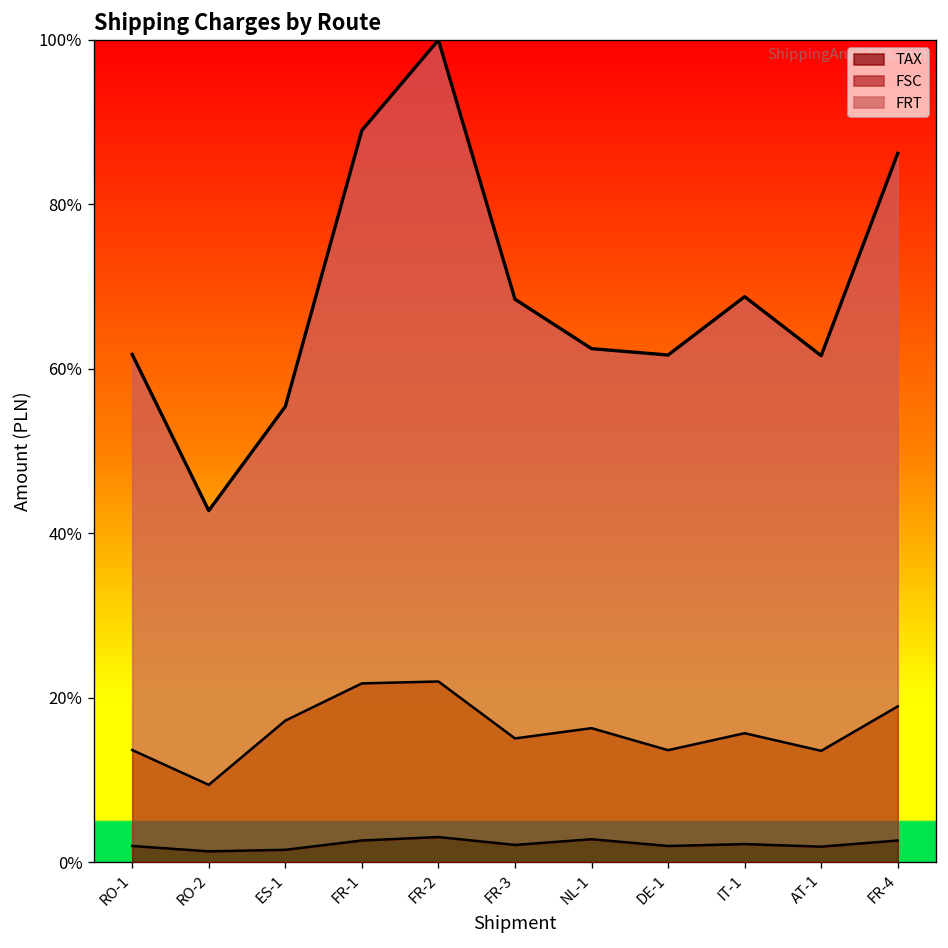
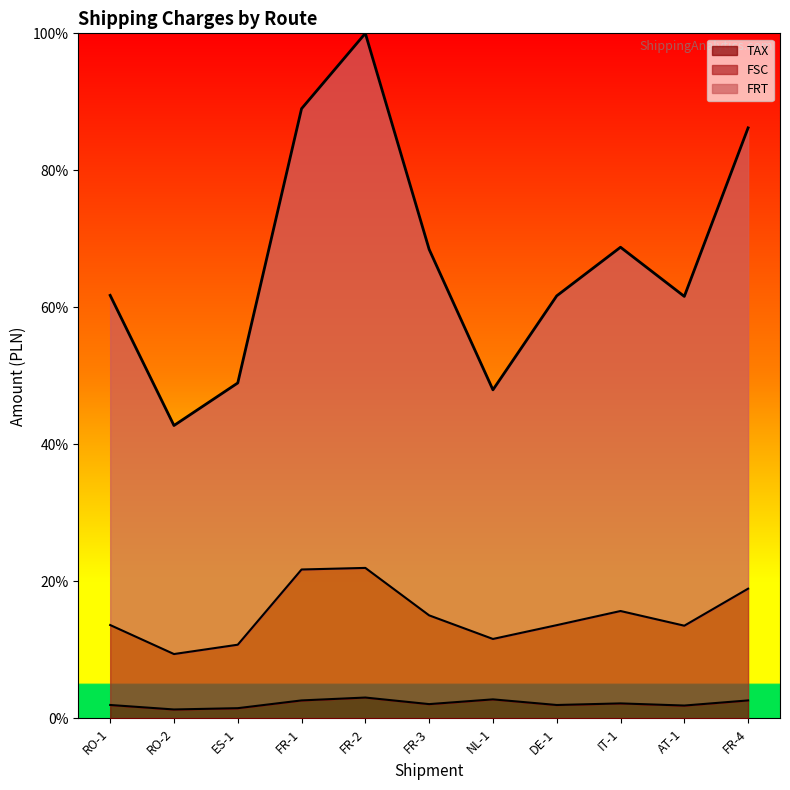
FSC, ES-1: 16% -> 9%
FSC, NL-1: 14% -> 9%
FRT, NL-1: 46% -> 36%
